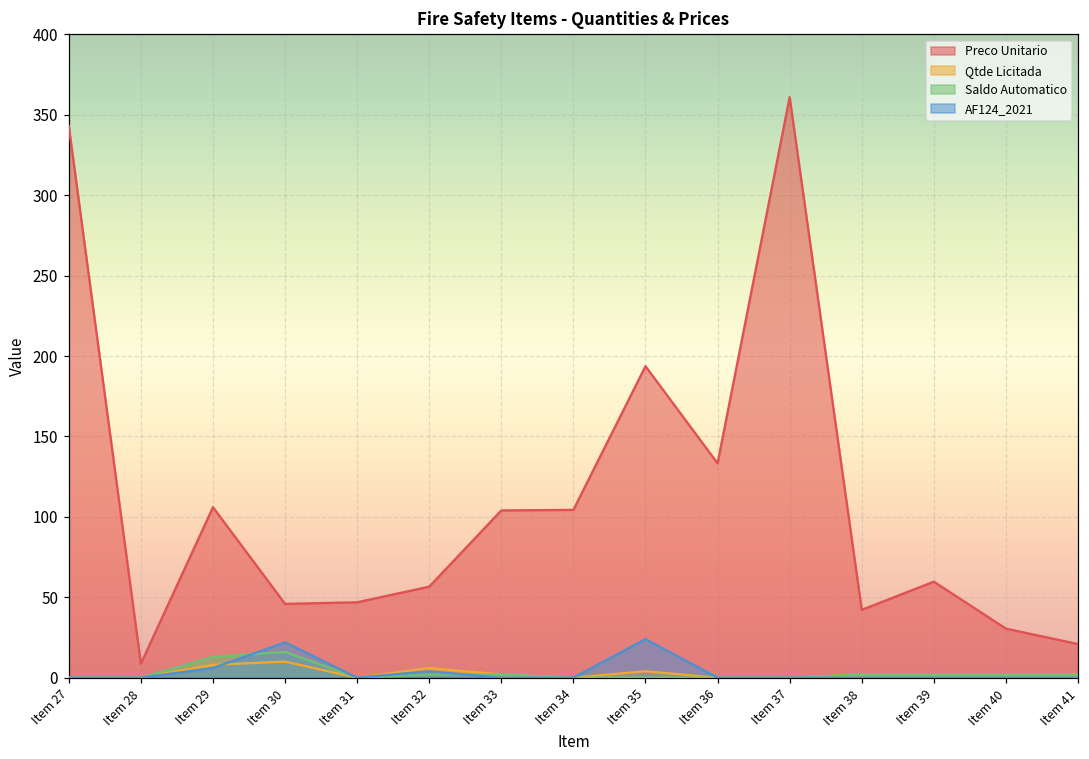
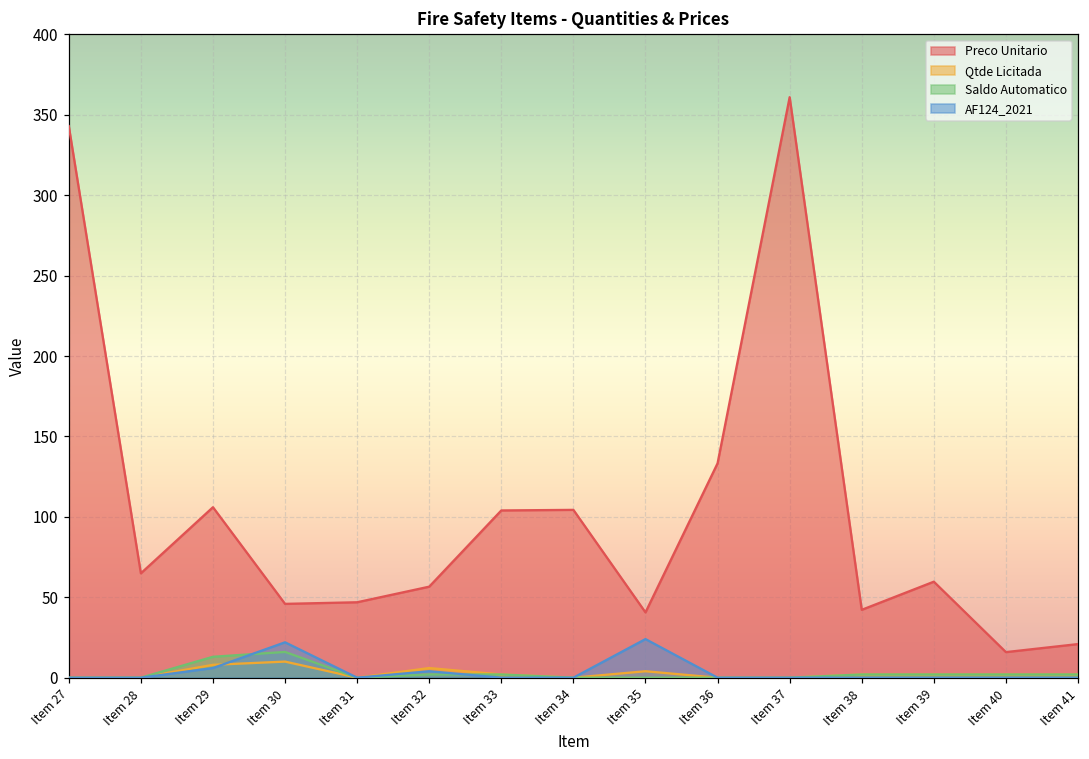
Preco Unitario, Item 28: 9 -> 65
Preco Unitario, Item 35: 194 -> 41
Preco Unitario, Item 40: 31 -> 16
